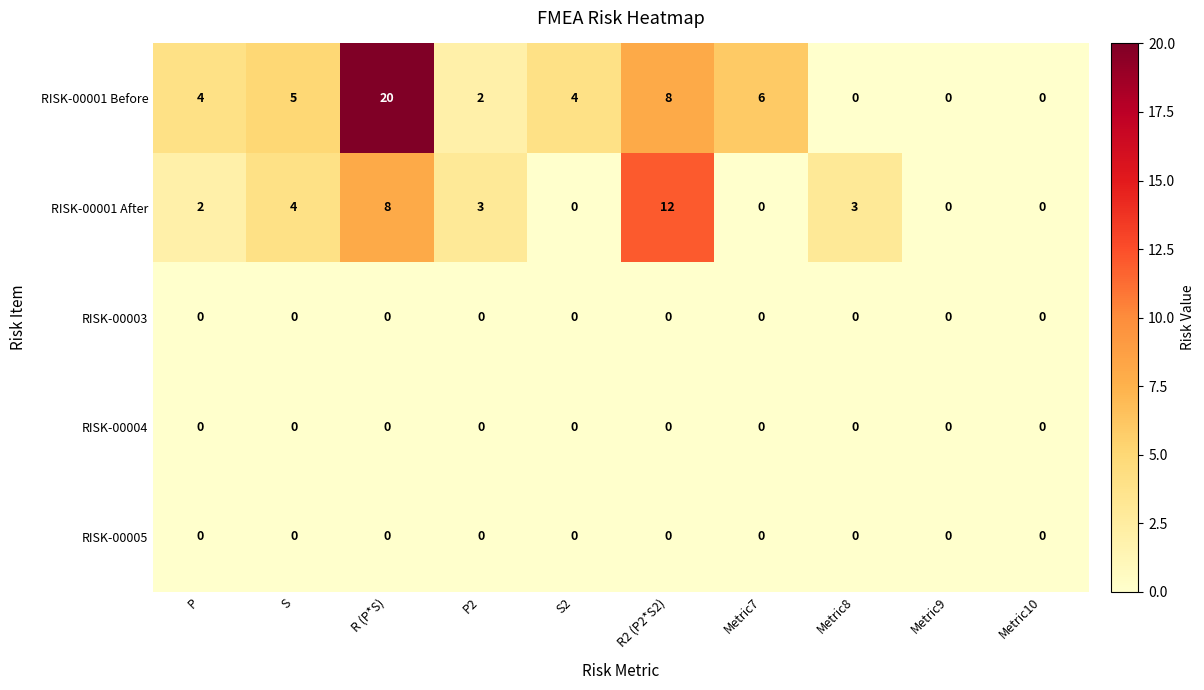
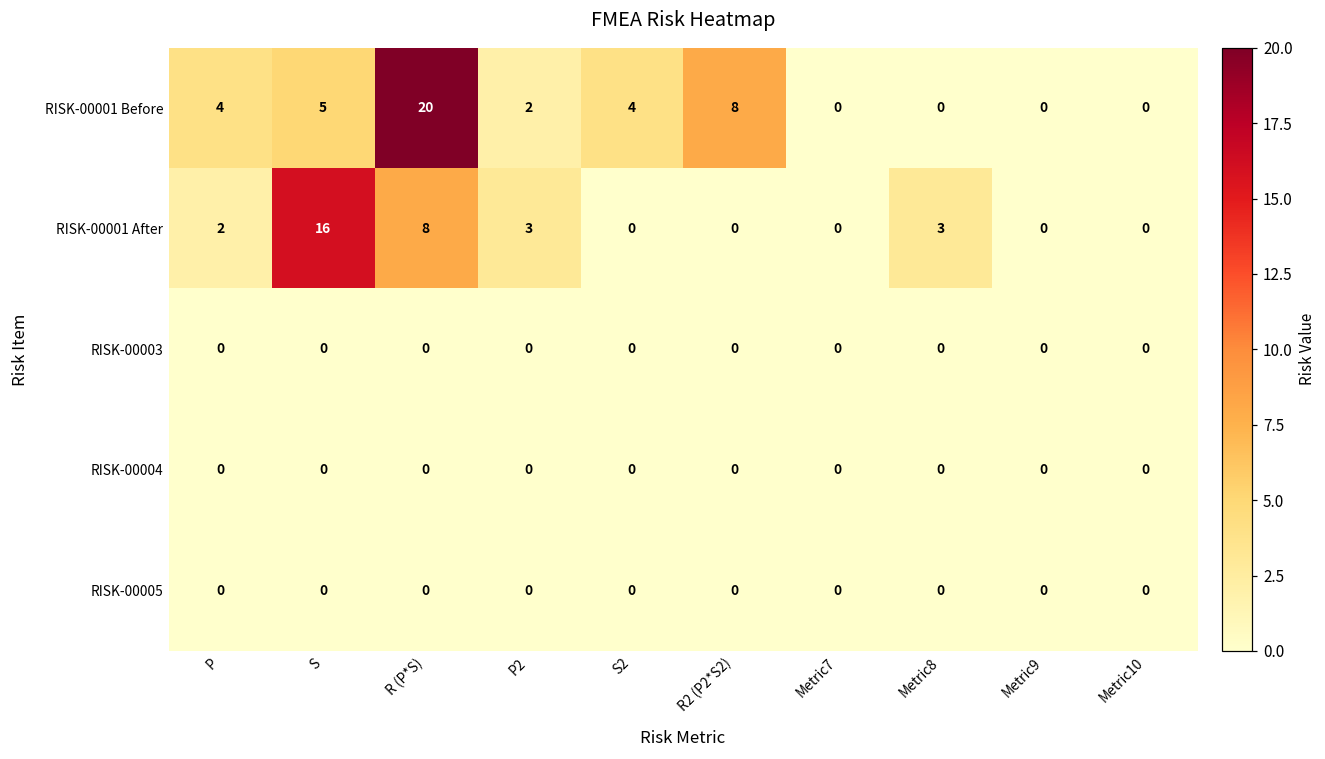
RISK-00001 Before, Metric7: 6 -> 0
RISK-00001 After, S: 4 -> 16
RISK-00001 After, R2 (P2*S2): 12 -> 0
